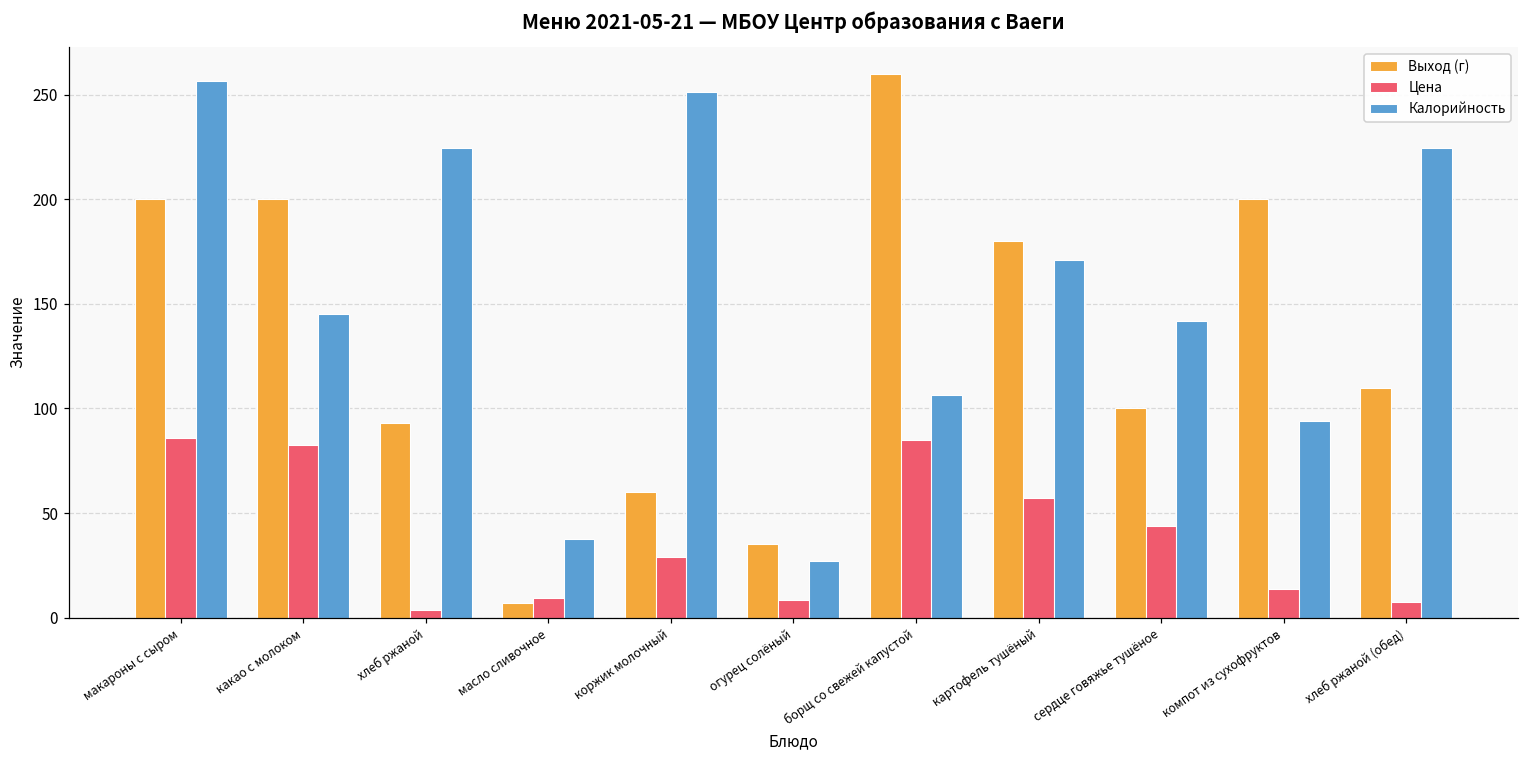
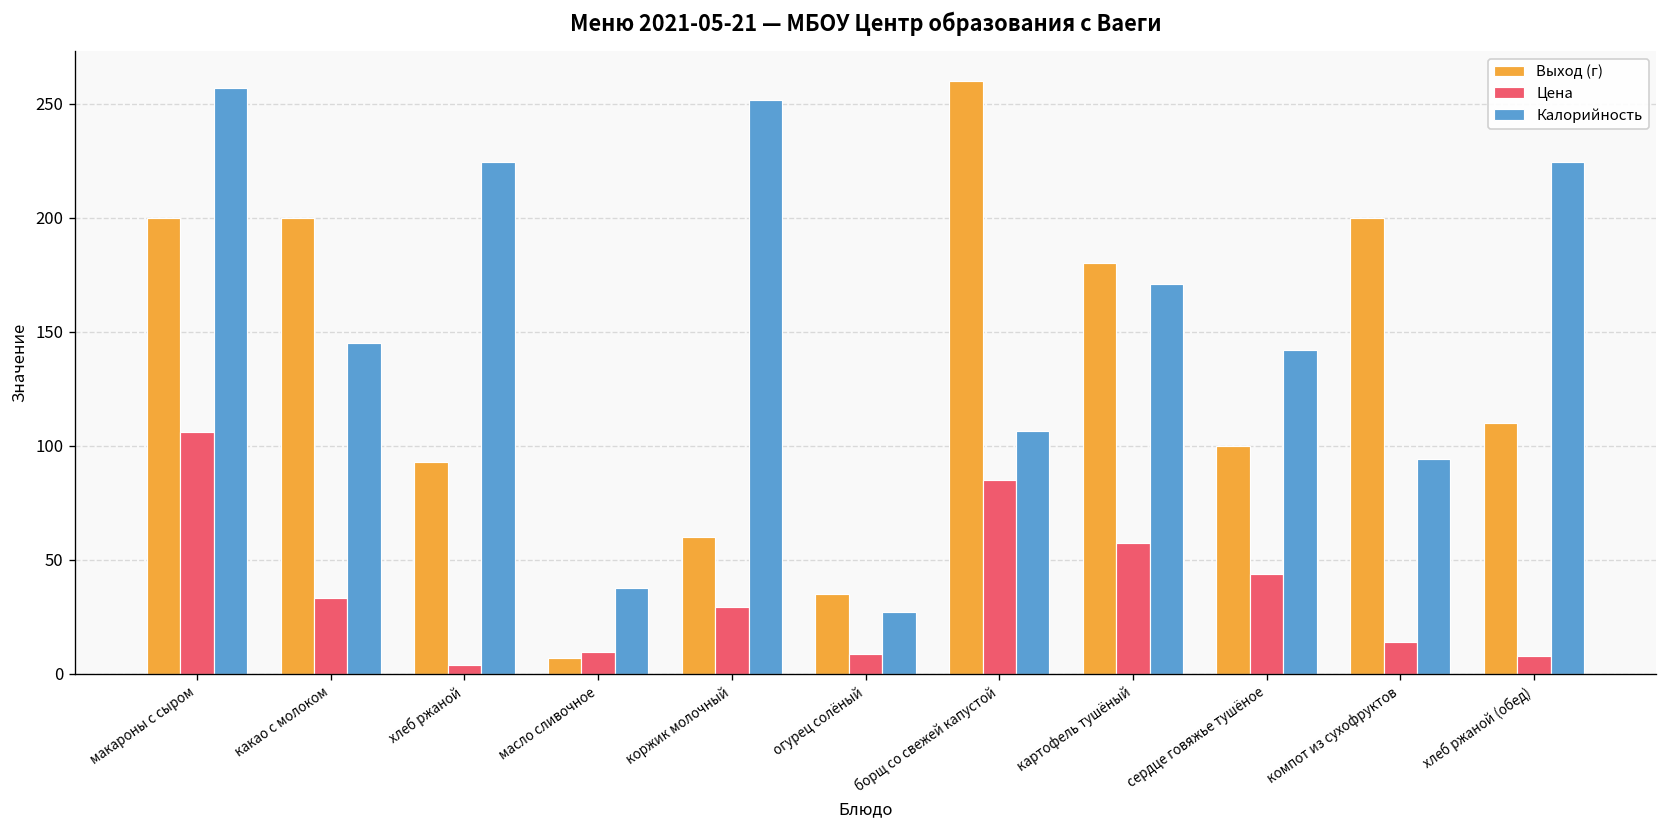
Цена, макароны с сыром: 86 -> 106
Цена, какао с молоком: 82 -> 33
